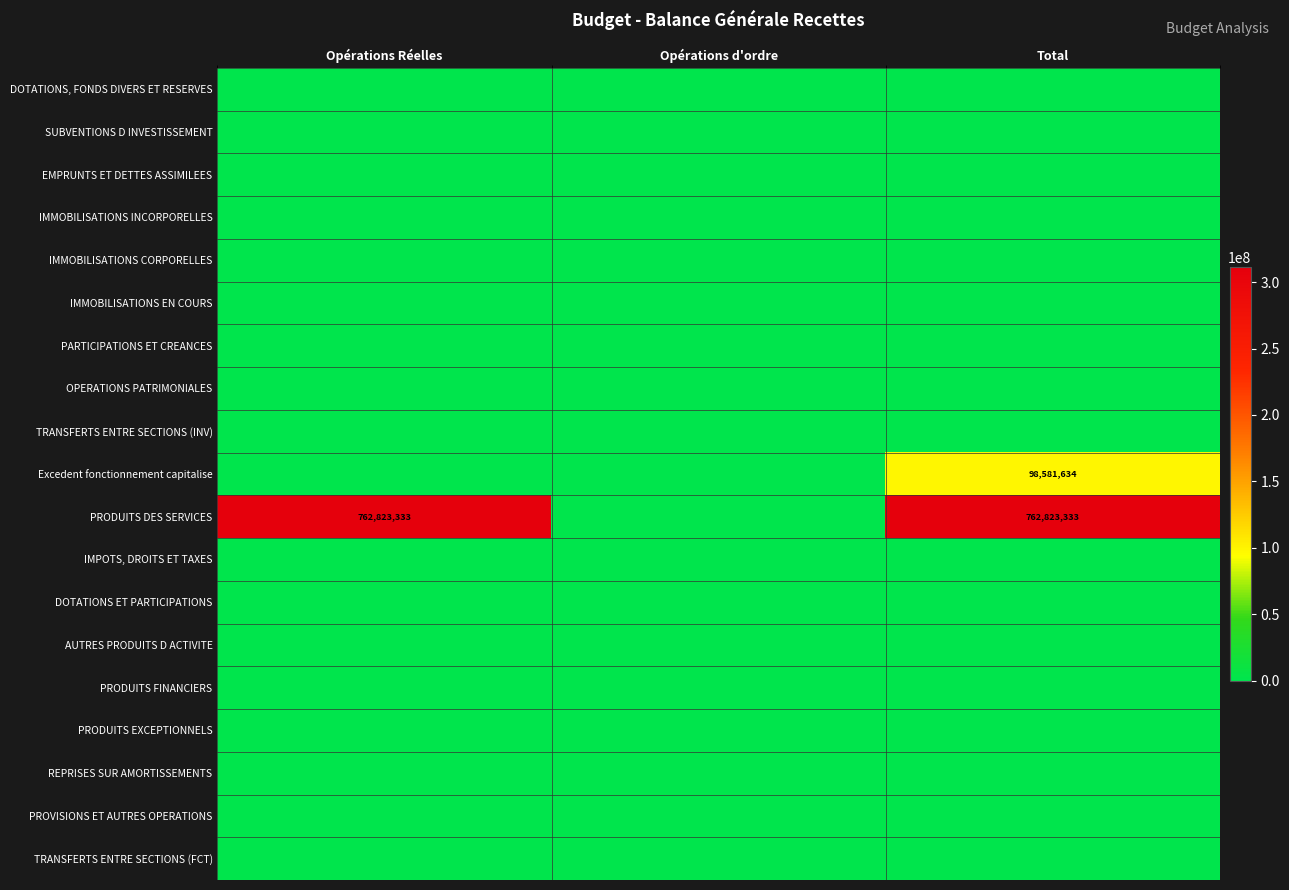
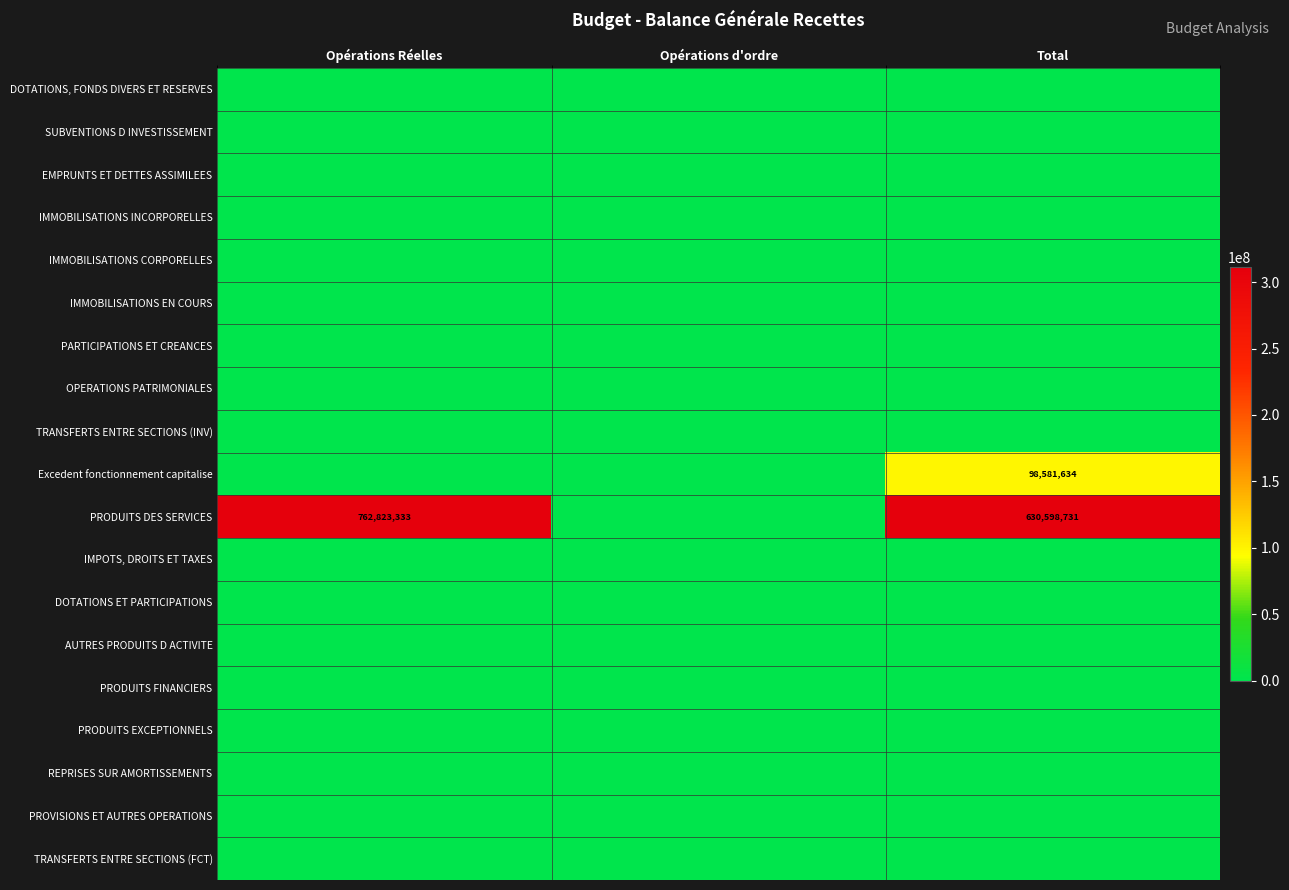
PRODUITS DES SERVICES, Total: 762,823,333 -> 630,598,731
